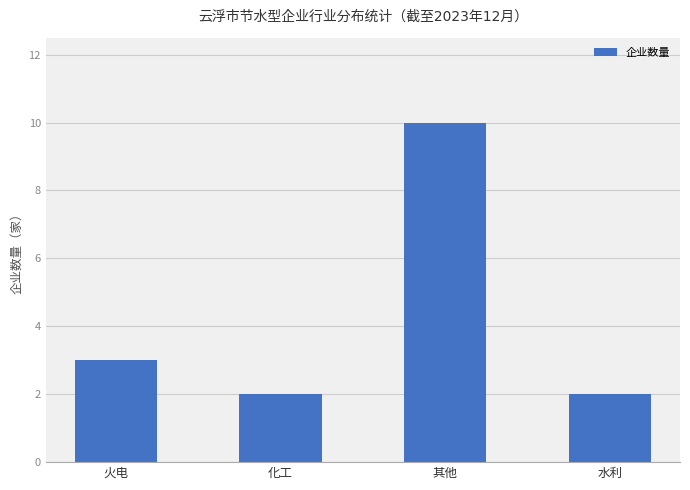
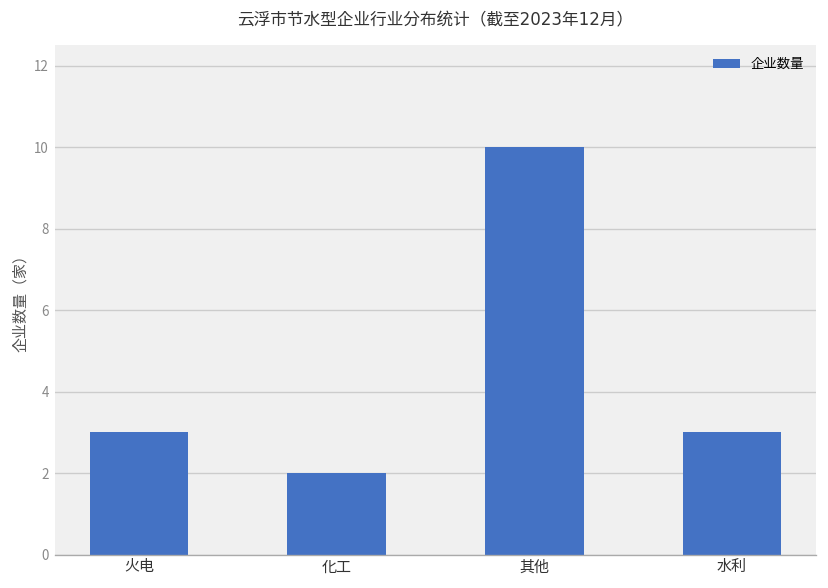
水利: 2 -> 3
